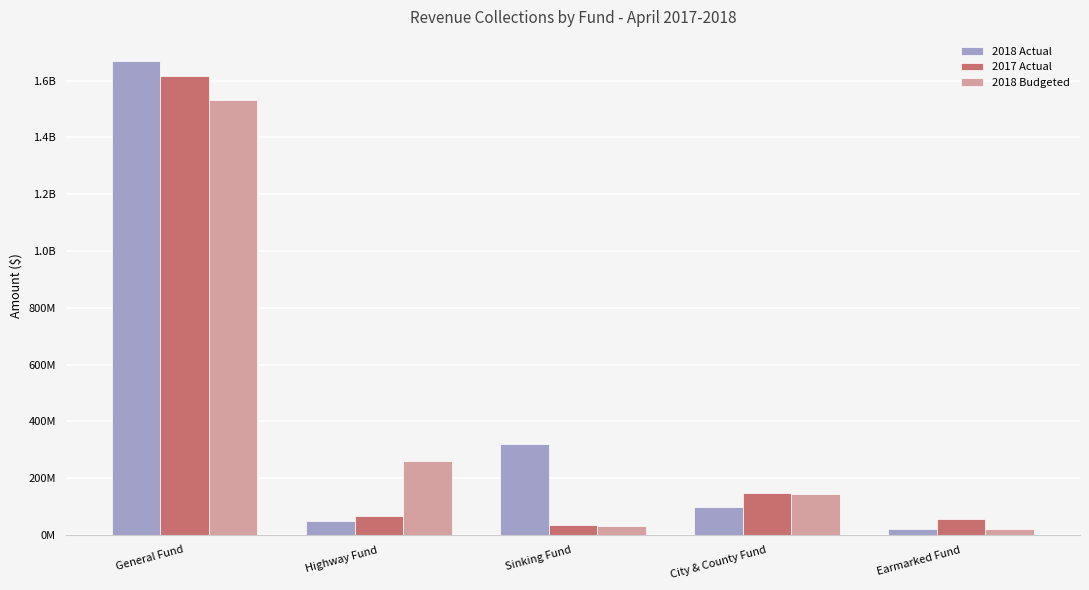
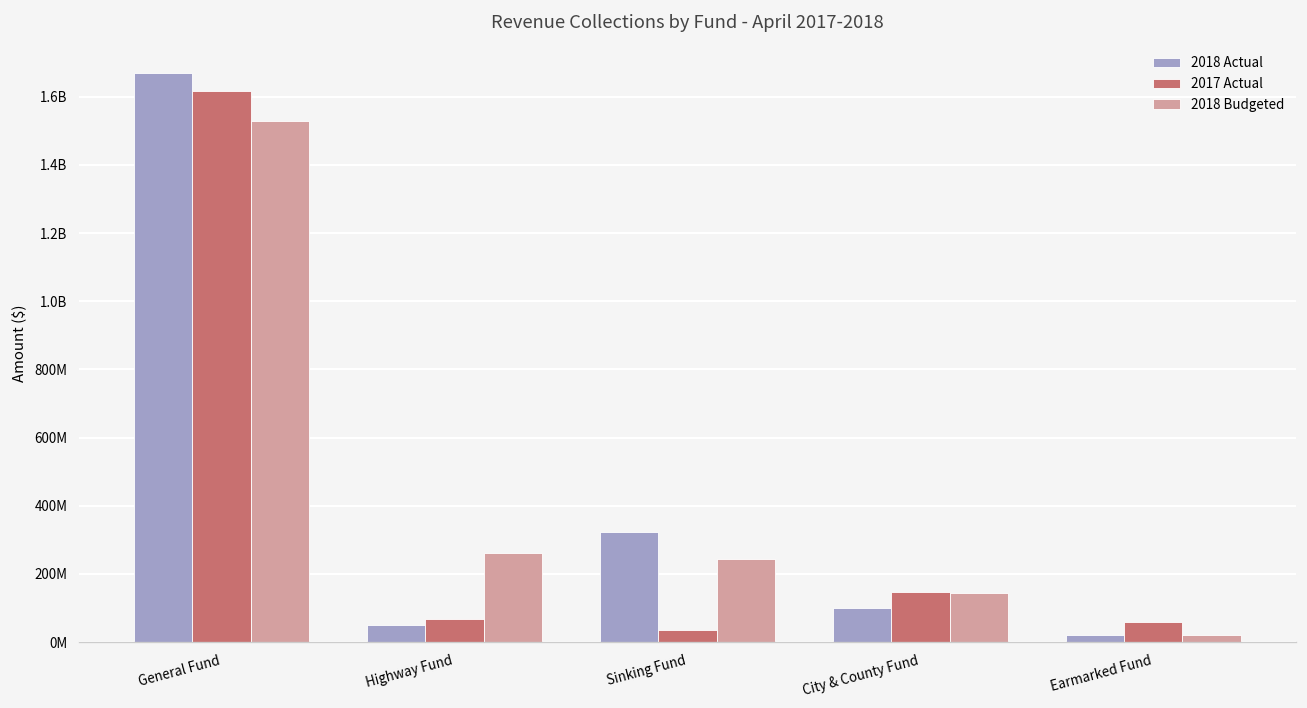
2018 Budgeted, Sinking Fund: 30000000 -> 240000000
